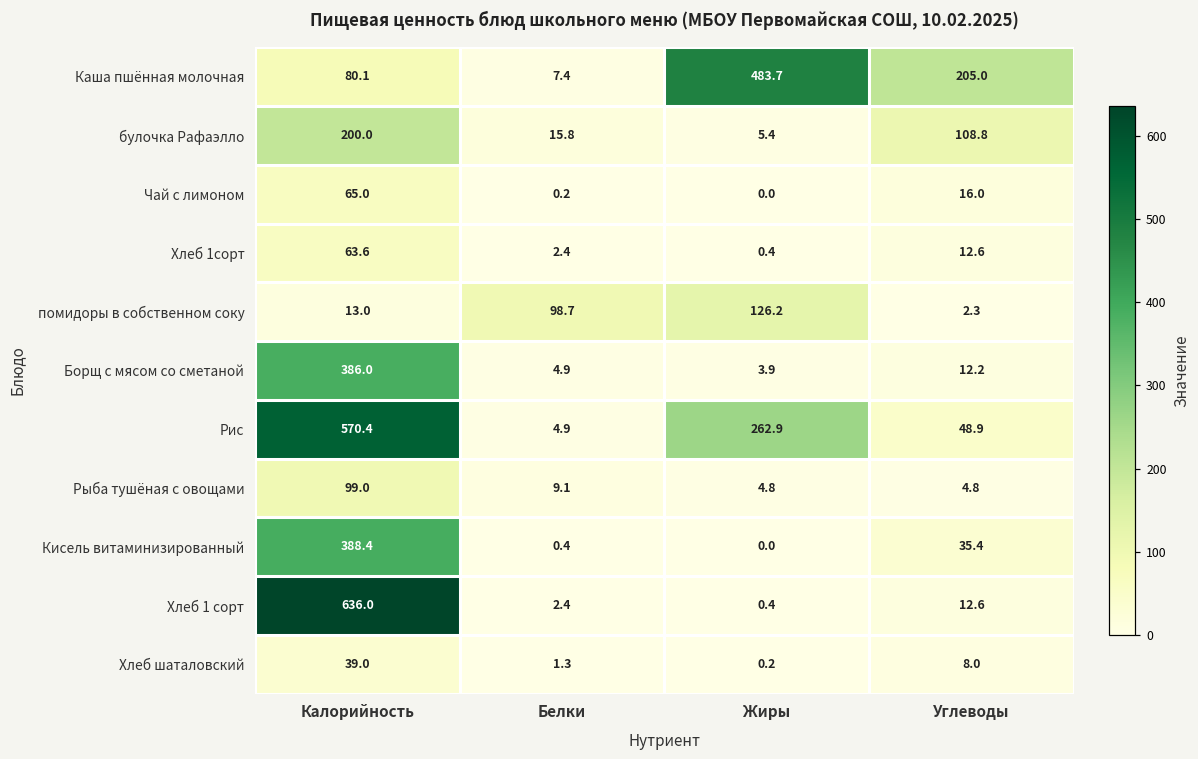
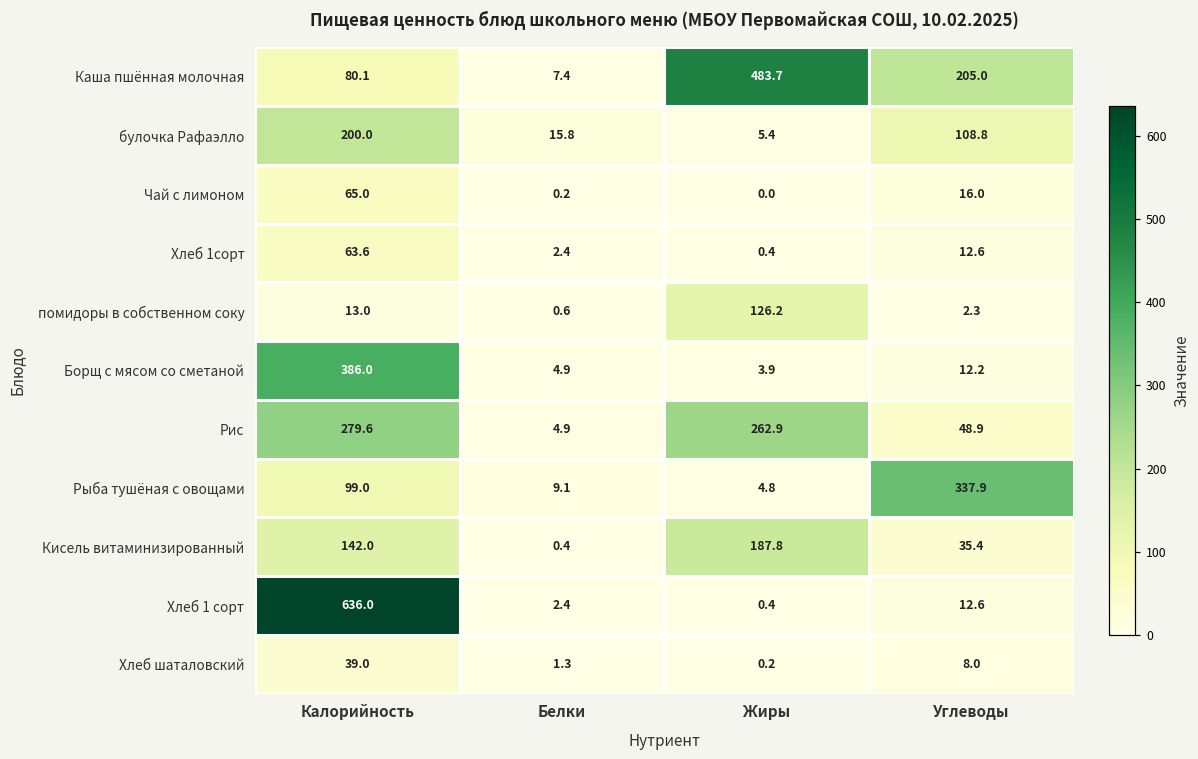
помидоры в собственном соку, Белки: 98.7 -> 0.6
Рис, Калорийность: 570.4 -> 279.6
Рыба тушёная с овощами, Углеводы: 4.8 -> 337.9
Кисель витаминизированный, Калорийность: 388.4 -> 142.0
Кисель витаминизированный, Жиры: 0.0 -> 187.8
